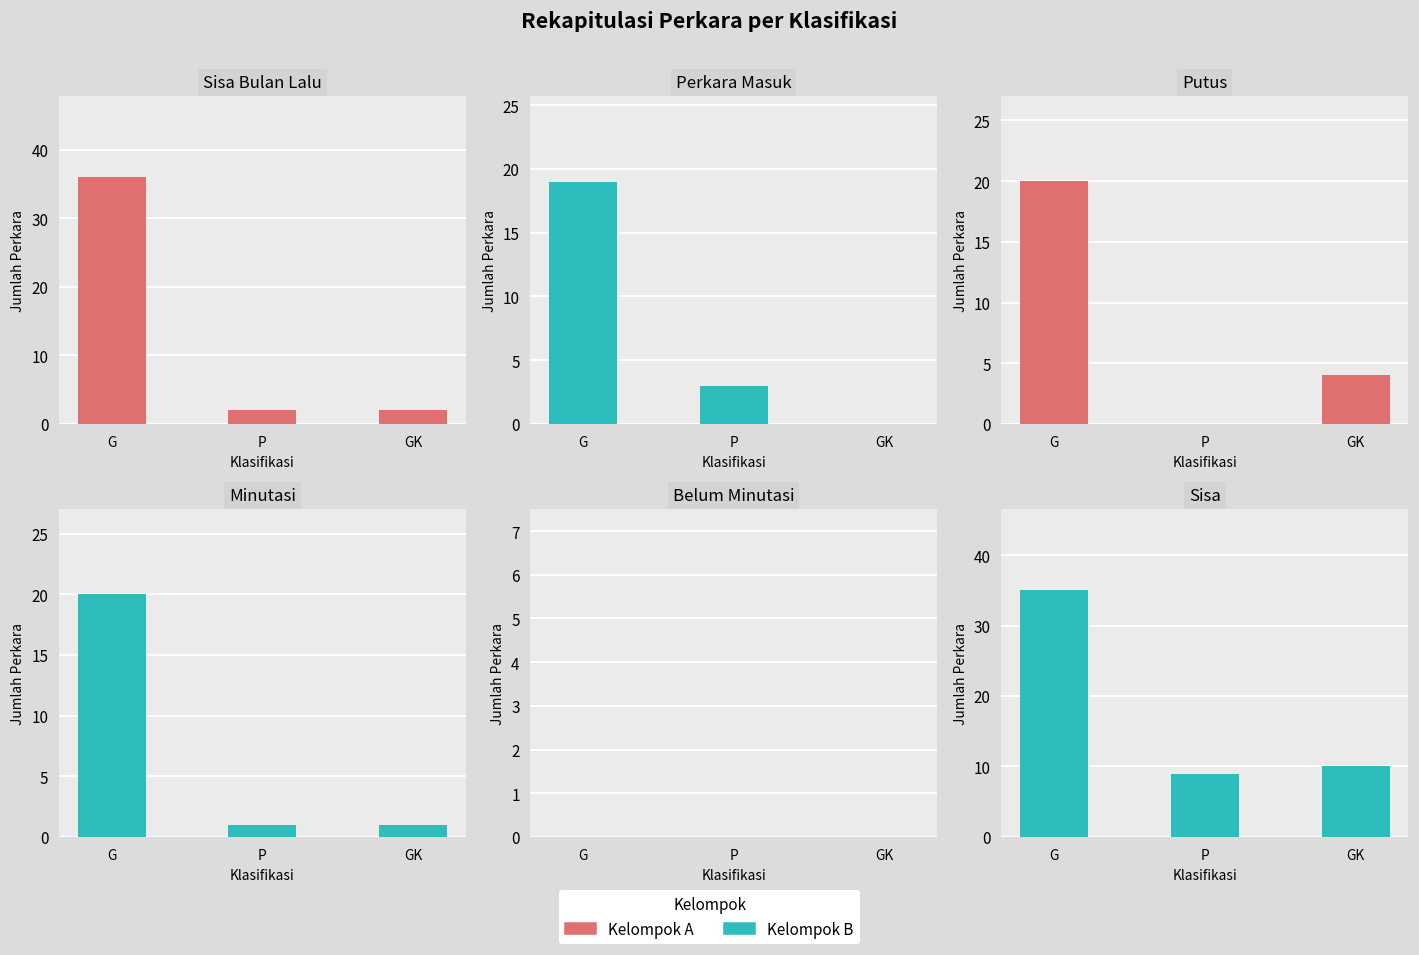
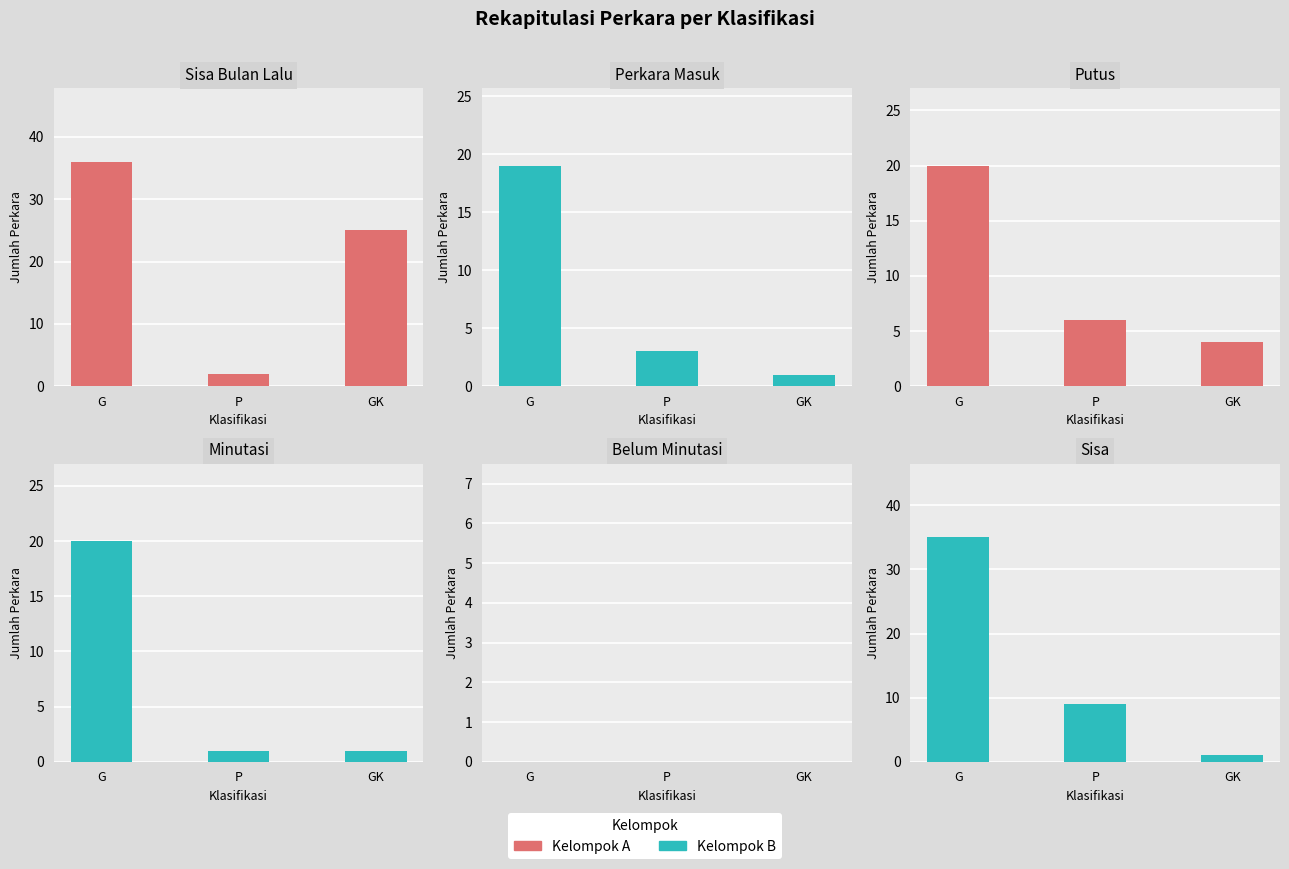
Sisa Bulan Lalu, GK: 2 -> 25
Perkara Masuk, GK: 0 -> 1
Putus, P: 0 -> 6
Sisa, GK: 10 -> 1
